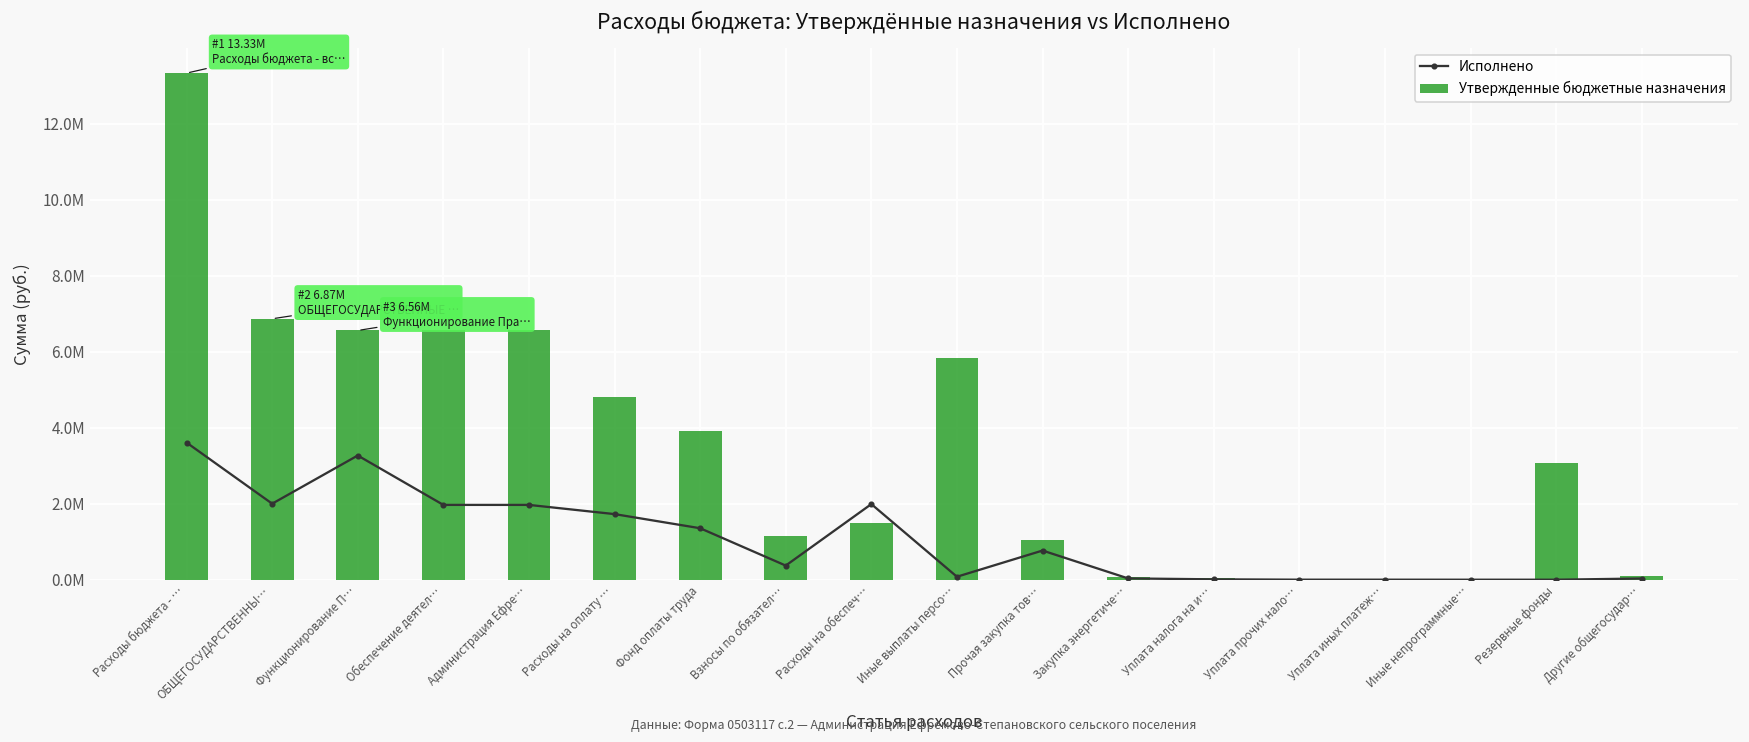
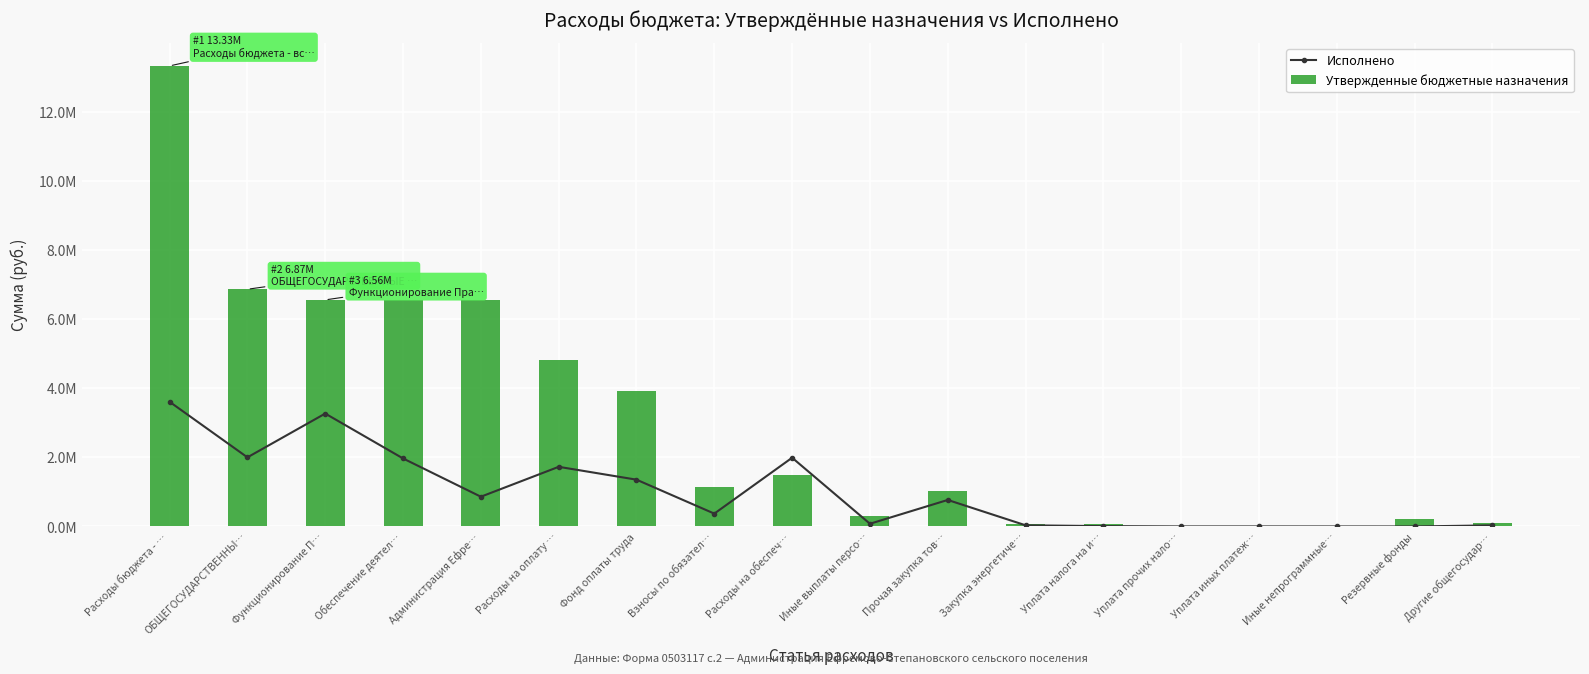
Исполнено, Администрация Ефре…: 2000000 -> 900000
Утвержденные бюджетные назначения, Иные выплаты персо…: 5800000 -> 300000
Утвержденные бюджетные назначения, Резервные фонды: 3100000 -> 200000
